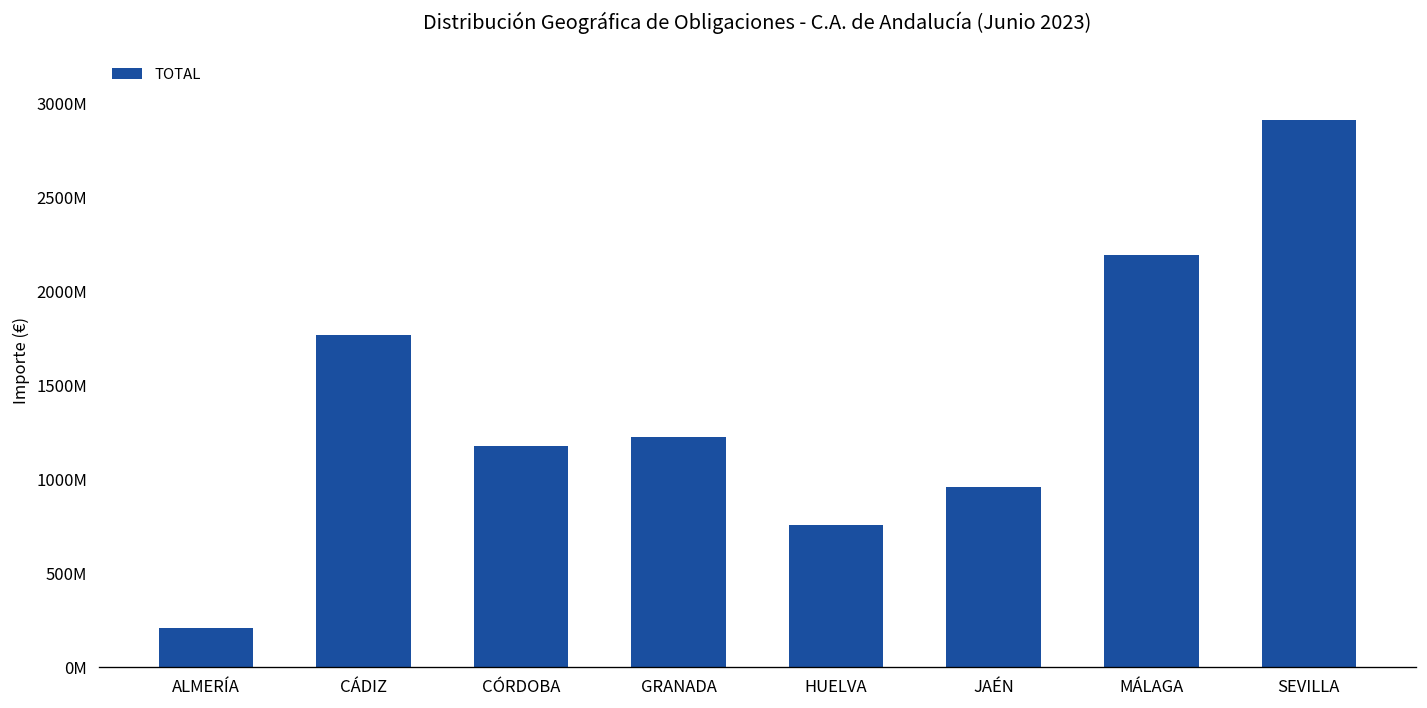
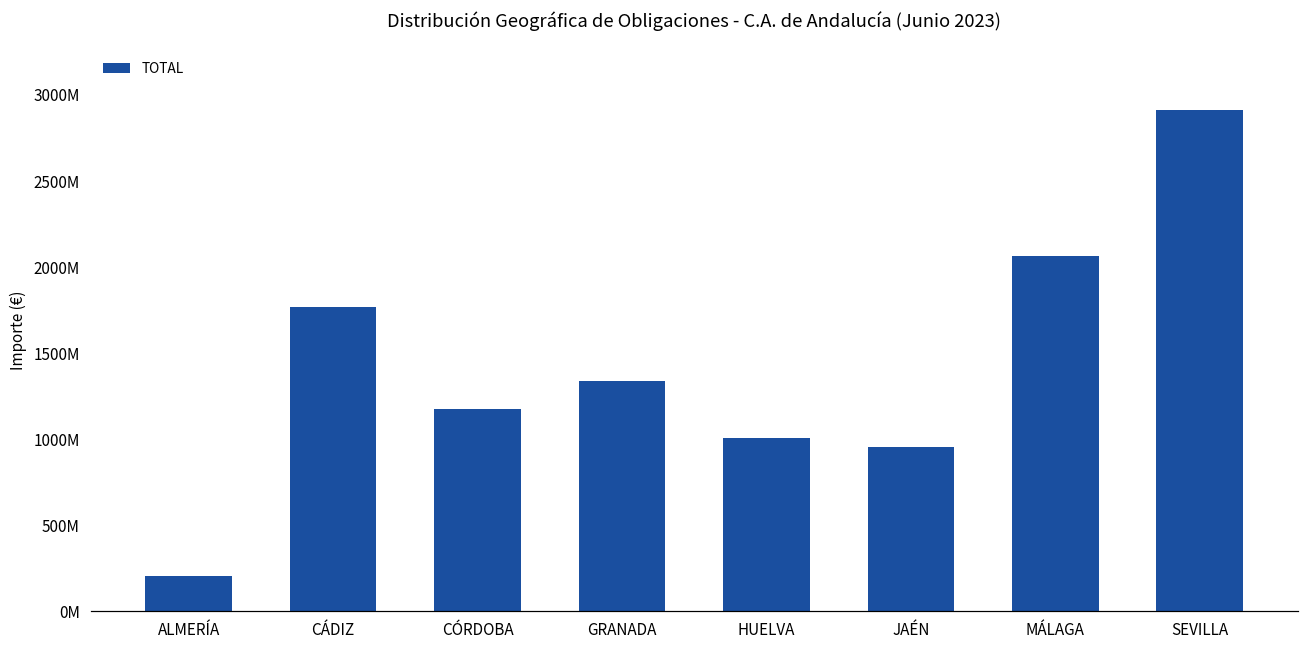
GRANADA: 1220000000 -> 1340000000
HUELVA: 760000000 -> 1010000000
MÁLAGA: 2200000000 -> 2060000000
